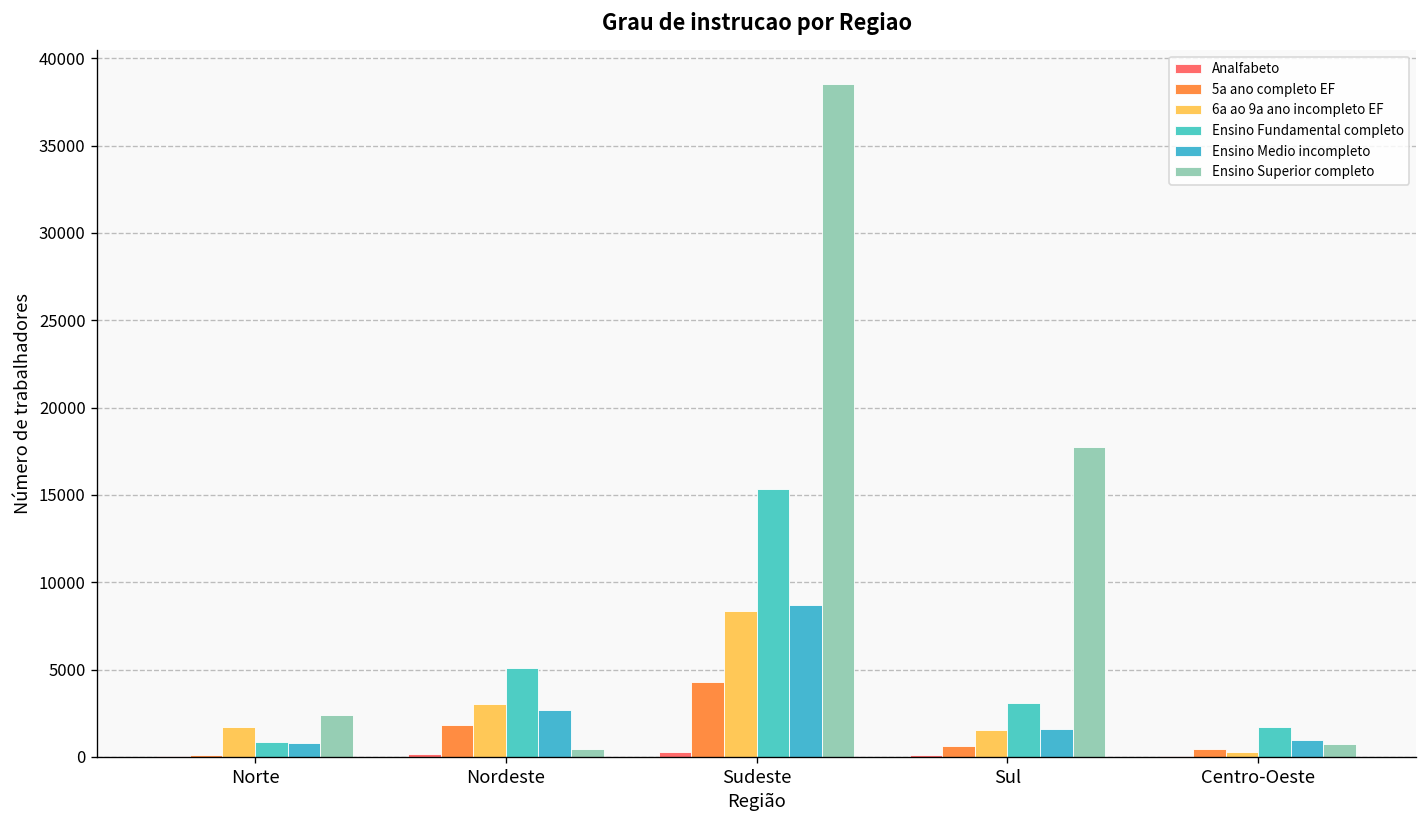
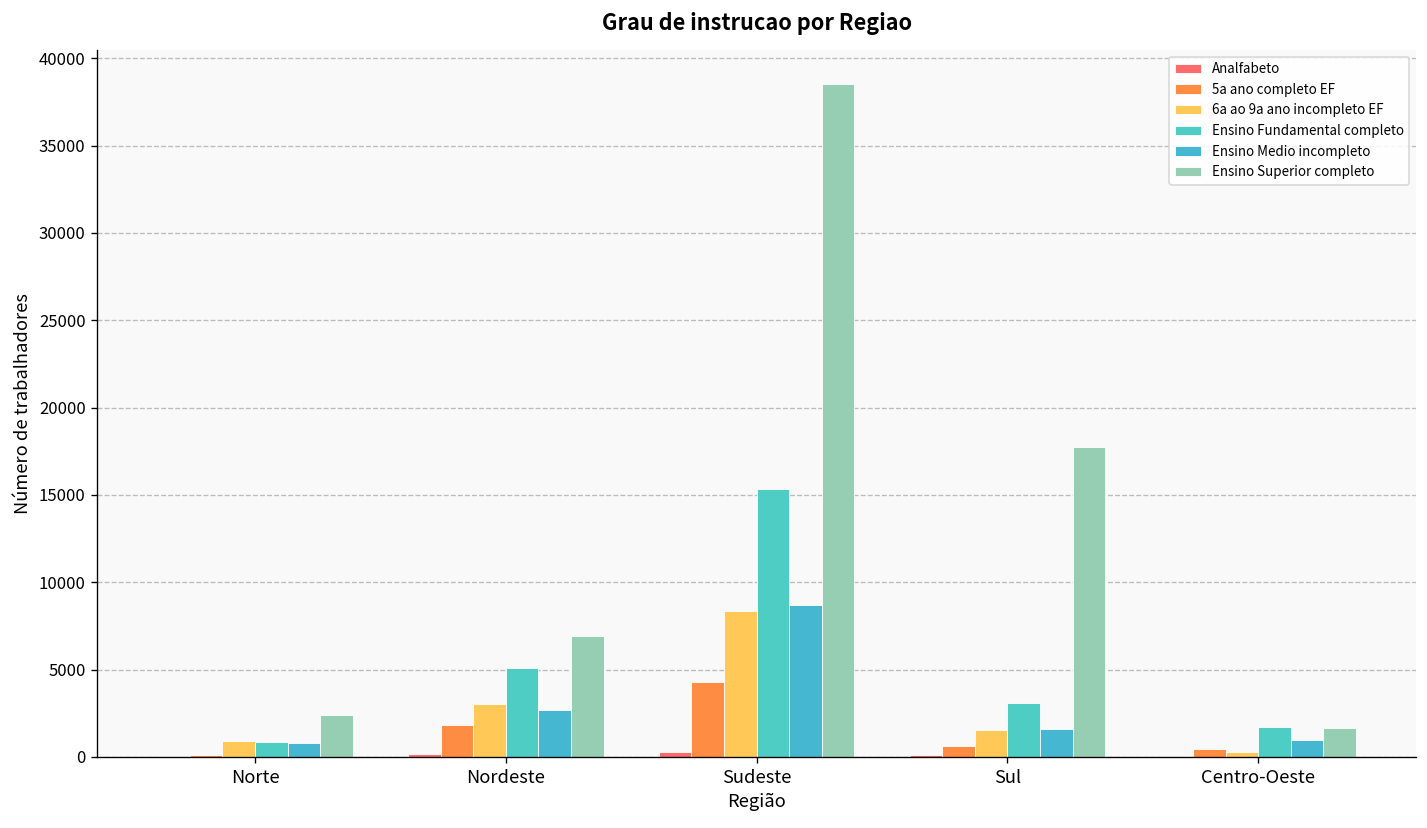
6a ao 9a ano incompleto EF, Norte: 1700 -> 900
Ensino Superior completo, Nordeste: 400 -> 6900
Ensino Superior completo, Centro-Oeste: 700 -> 1700
